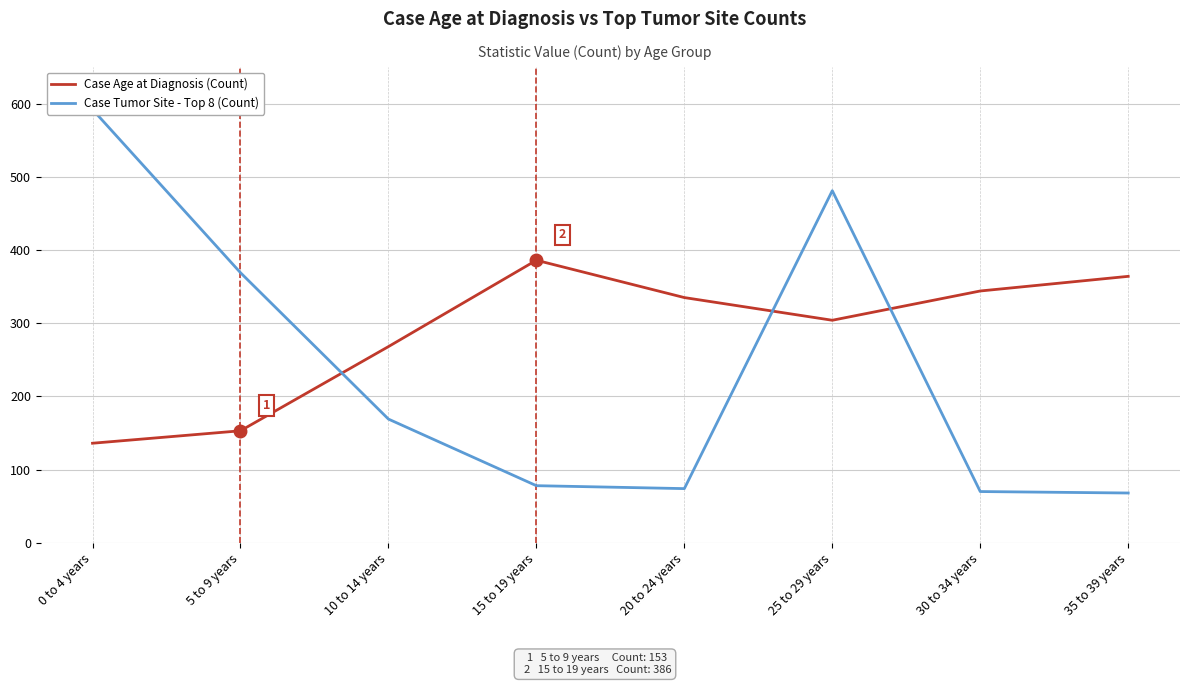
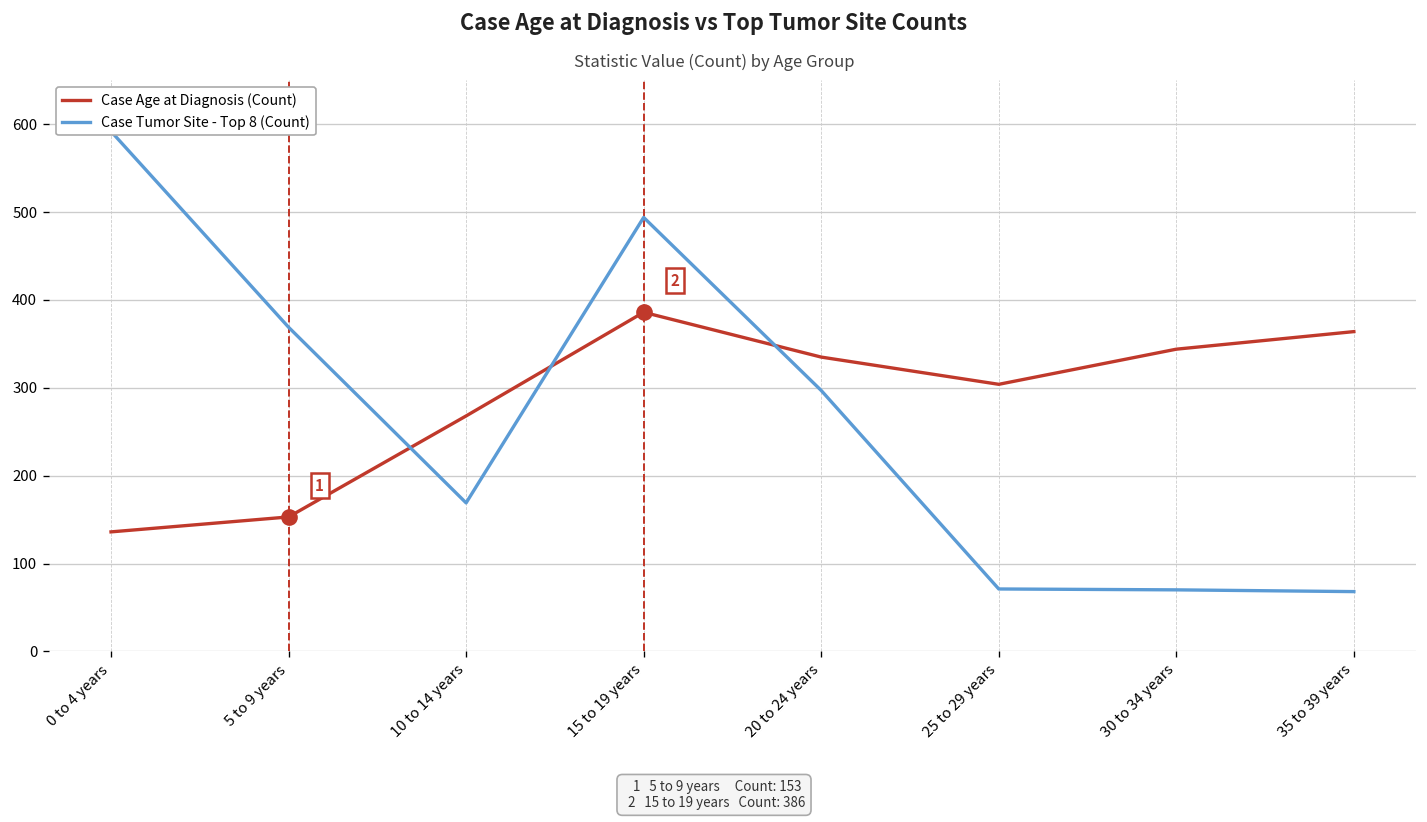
Case Tumor Site - Top 8 (Count), 15 to 19 years: 80 -> 490
Case Tumor Site - Top 8 (Count), 20 to 24 years: 70 -> 300
Case Tumor Site - Top 8 (Count), 25 to 29 years: 480 -> 70
